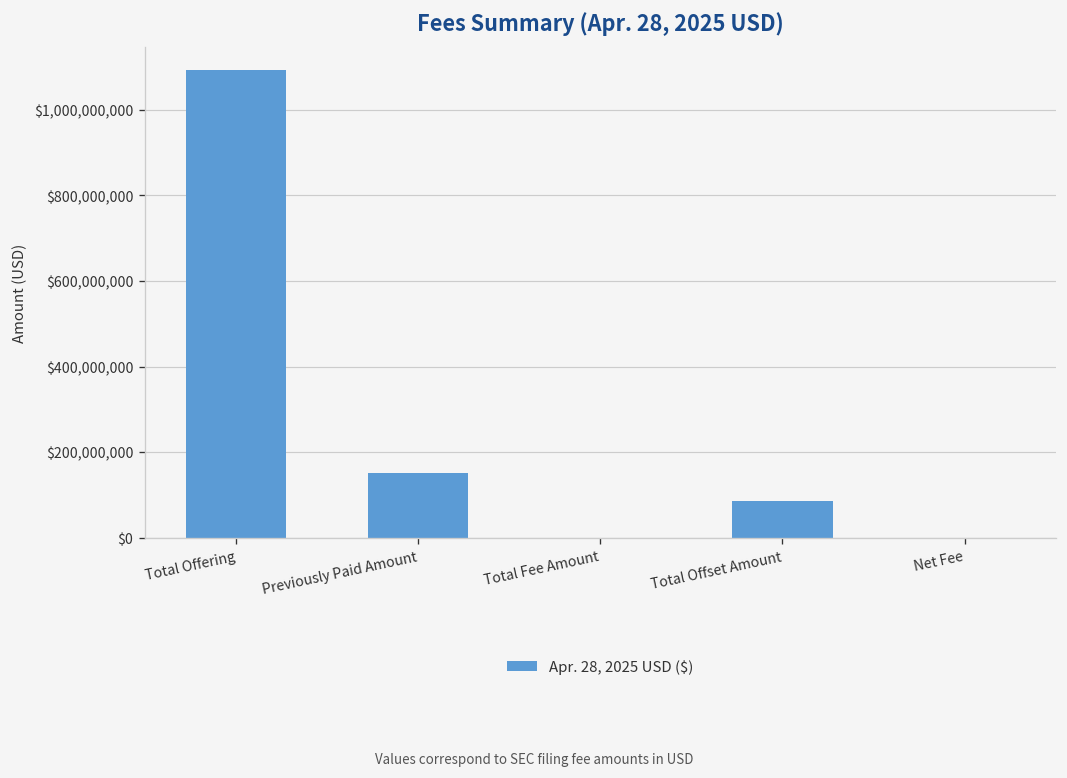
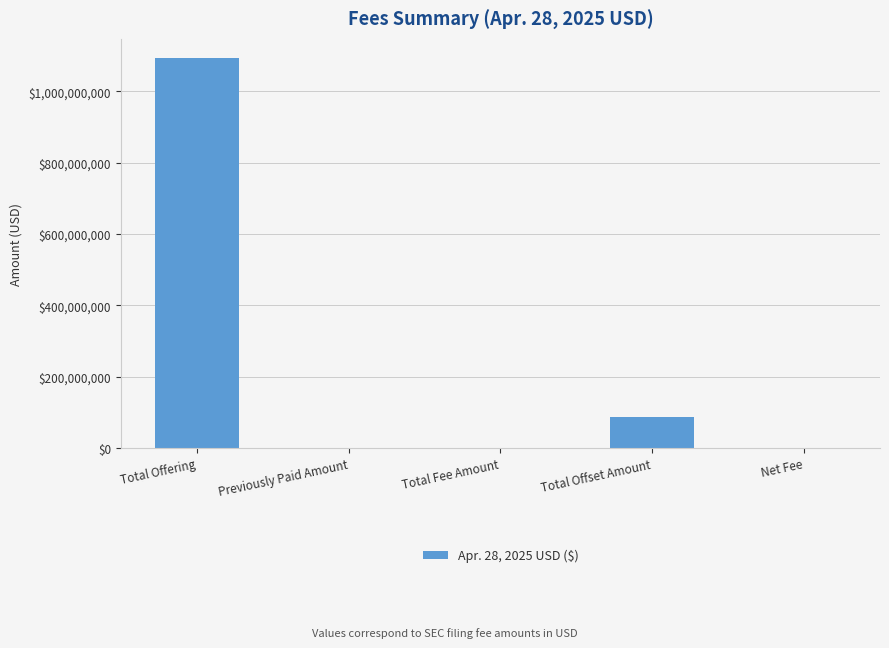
Previously Paid Amount: $150,000,000 -> $0
